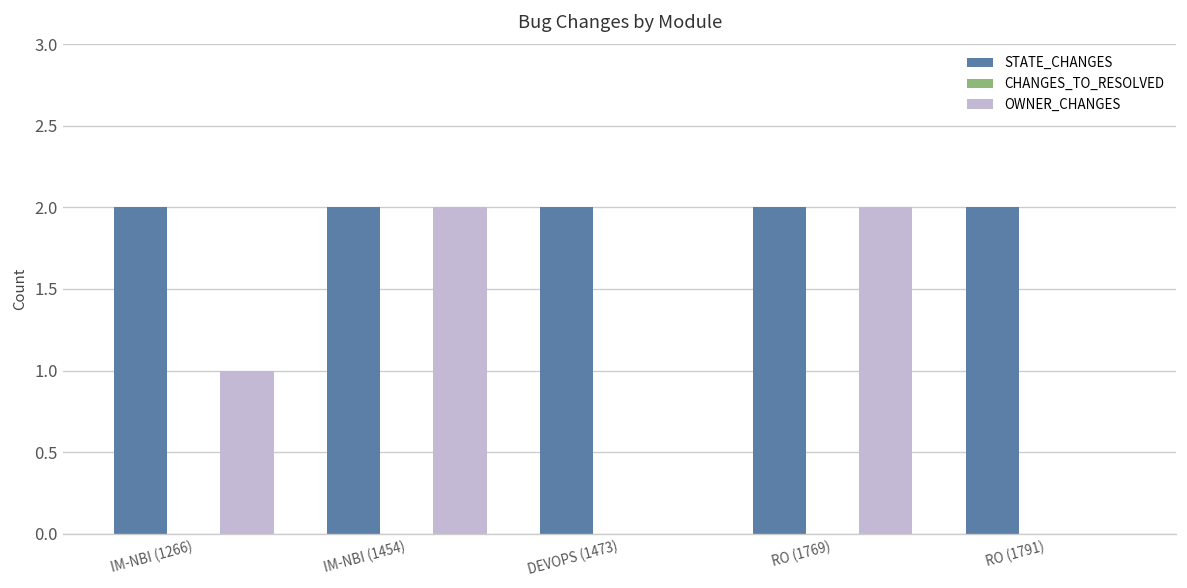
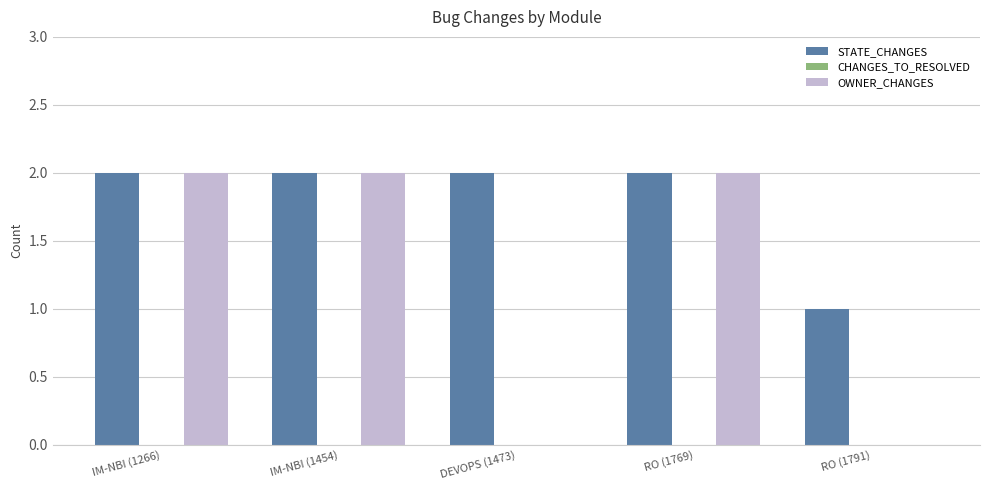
OWNER_CHANGES, IM-NBI (1266): 1 -> 2
STATE_CHANGES, RO (1791): 2 -> 1
